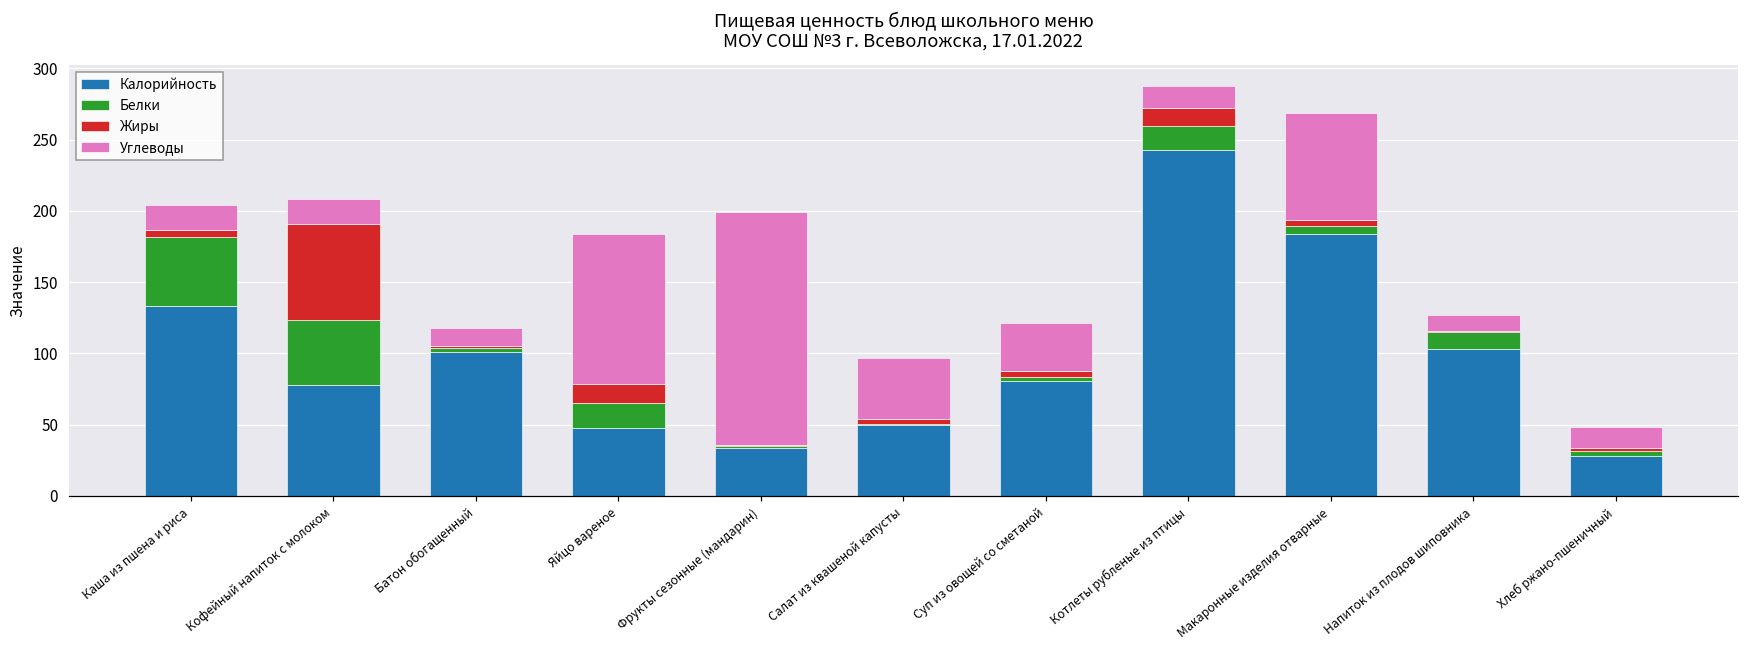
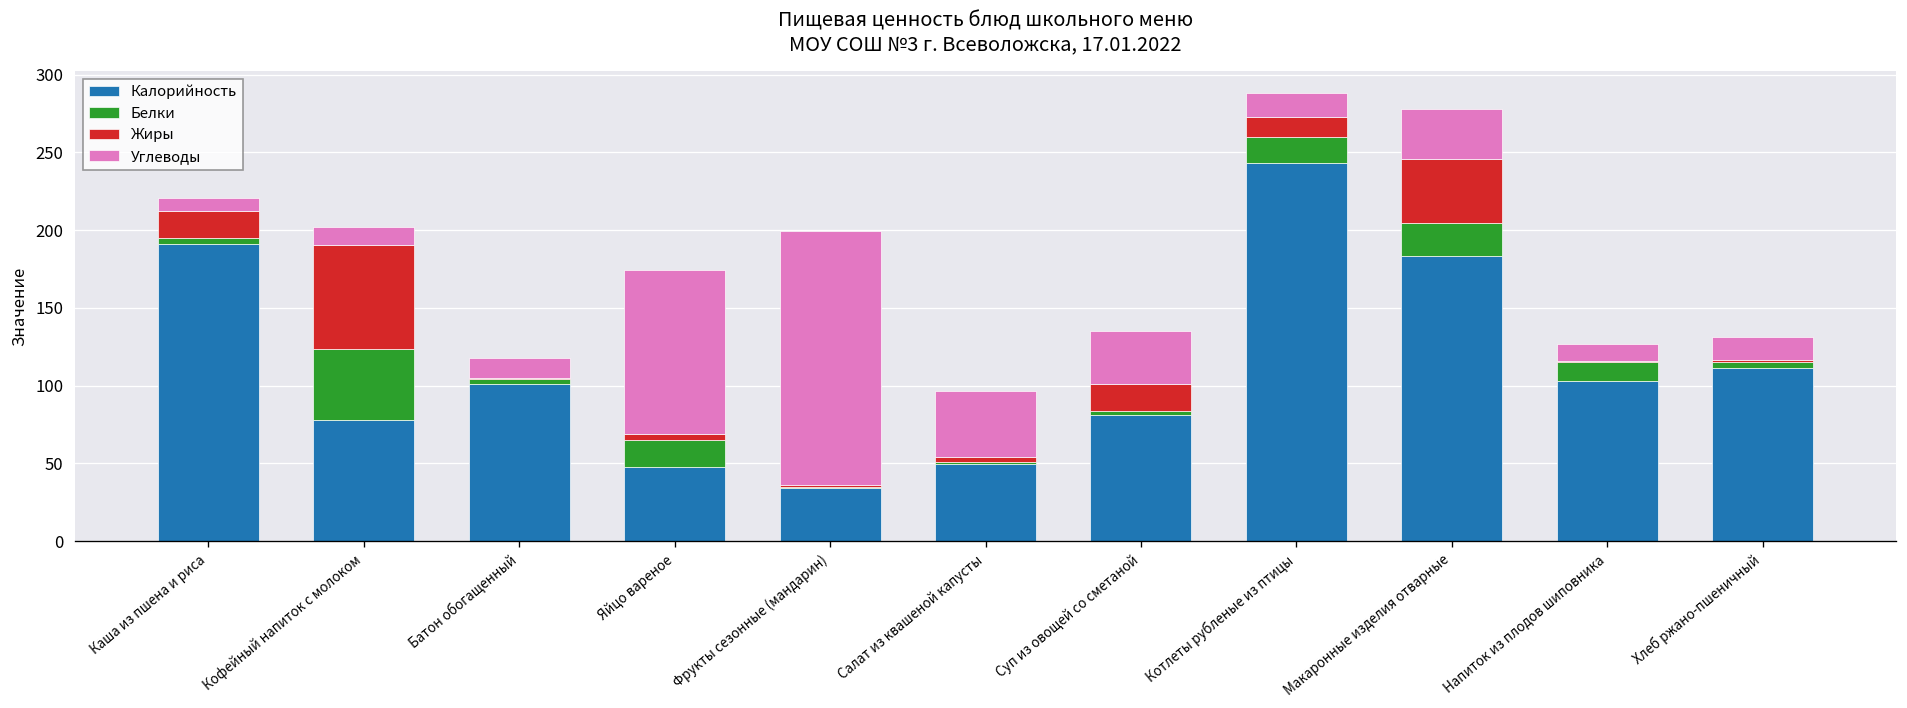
Калорийность, Каша из пшена и риса: 134 -> 191
Белки, Каша из пшена и риса: 48 -> 4
Жиры, Каша из пшена и риса: 5 -> 17
Углеводы, Каша из пшена и риса: 18 -> 9
Углеводы, Кофейный напиток с молоком: 18 -> 11
Жиры, Яйцо вареное: 14 -> 4
Жиры, Суп из овощей со сметаной: 4 -> 18
Белки, Макаронные изделия отварные: 6 -> 21
Жиры, Макаронные изделия отварные: 5 -> 41
Углеводы, Макаронные изделия отварные: 75 -> 32
Калорийность, Хлеб ржано-пшеничный: 28 -> 111
